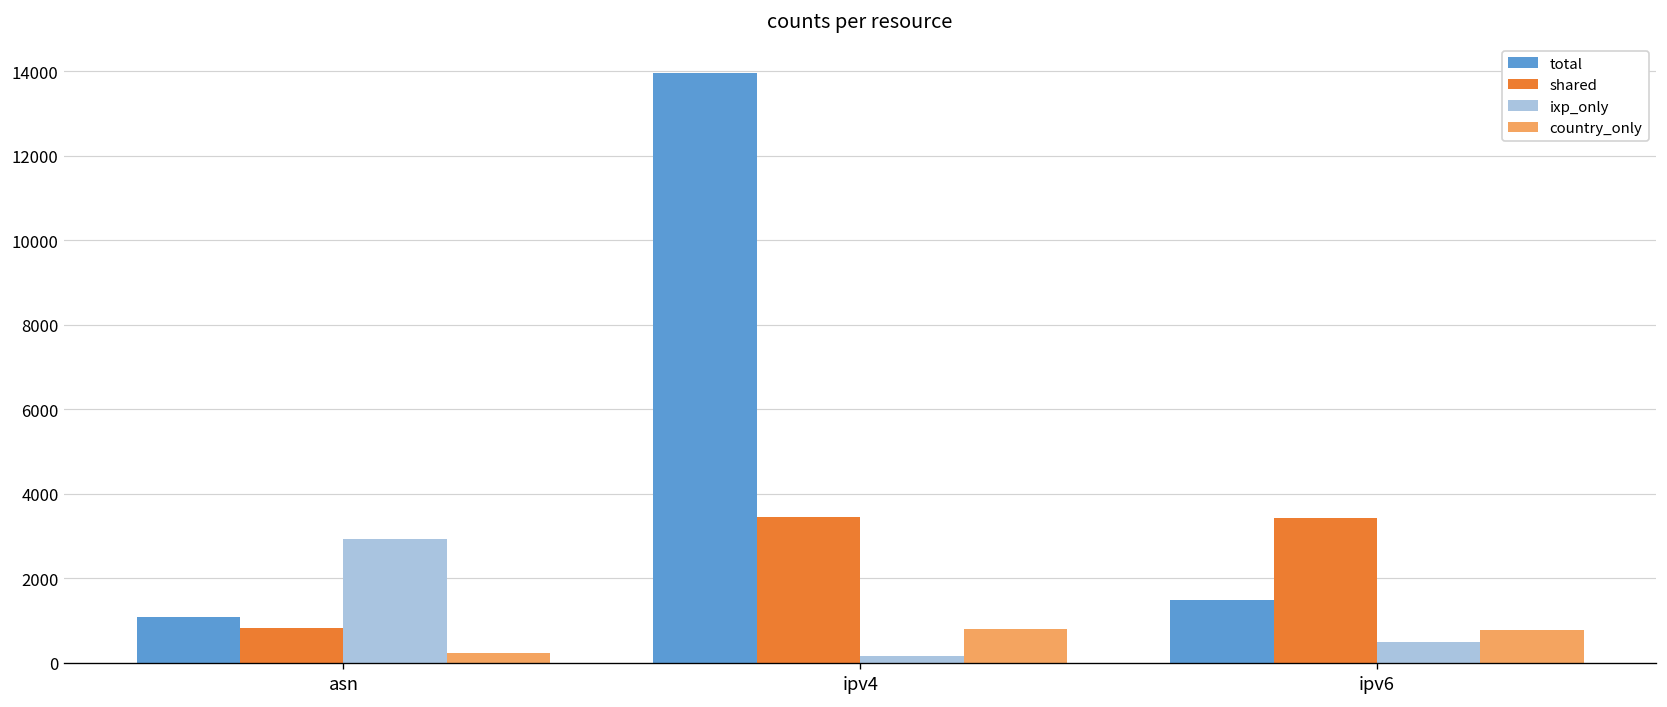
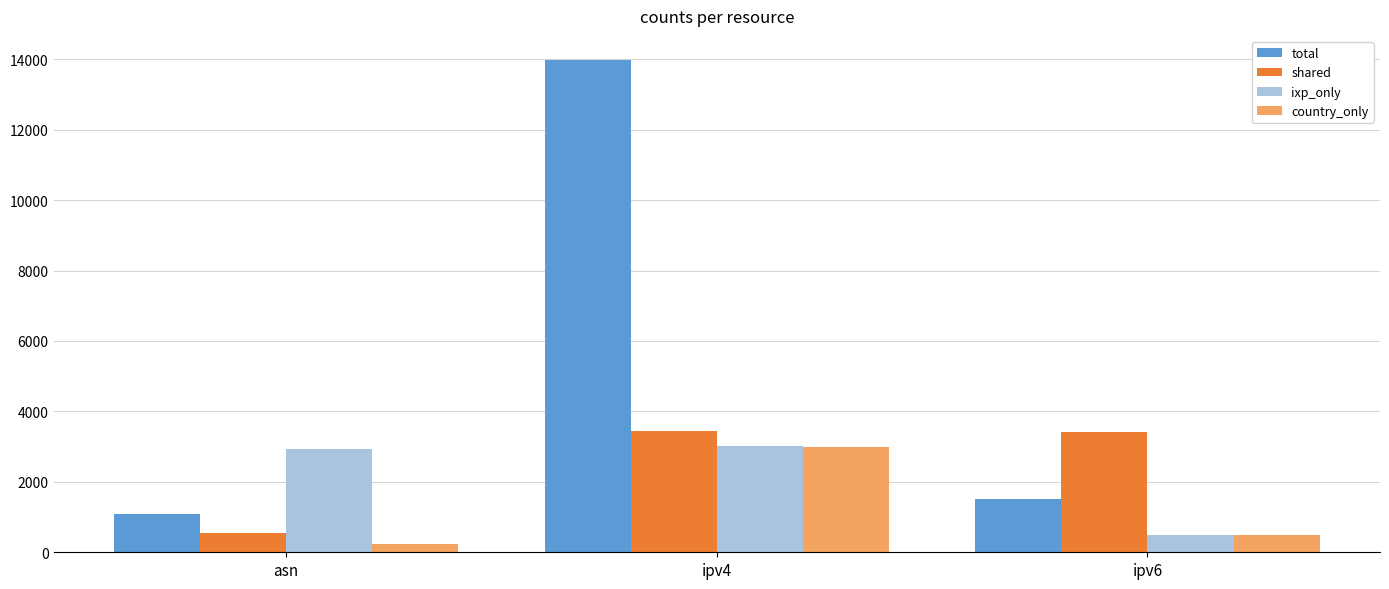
shared, asn: 800 -> 500
ixp_only, ipv4: 200 -> 3000
country_only, ipv4: 800 -> 3000
country_only, ipv6: 800 -> 500
